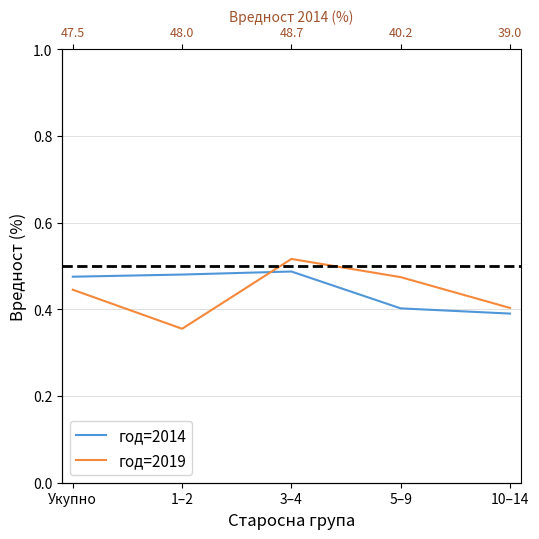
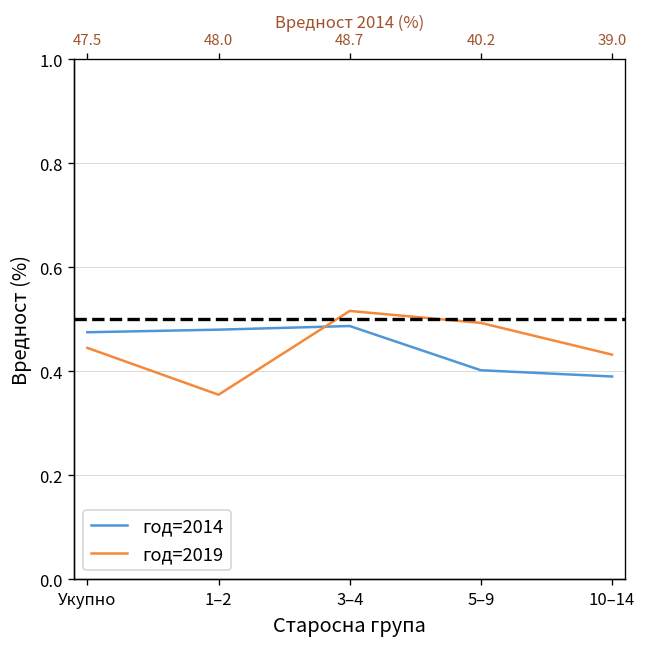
год=2019, 5–9: 0.47 -> 0.49
год=2019, 10–14: 0.40 -> 0.43
